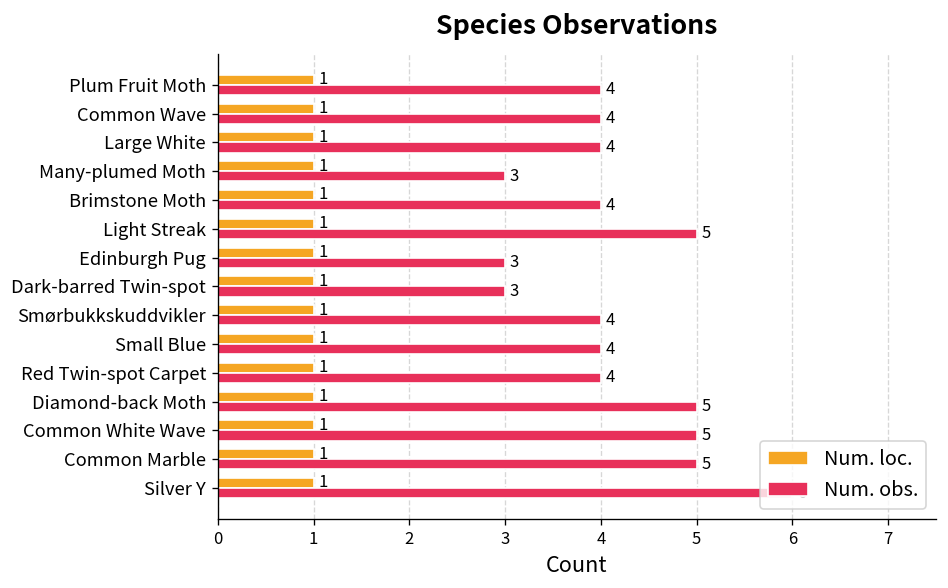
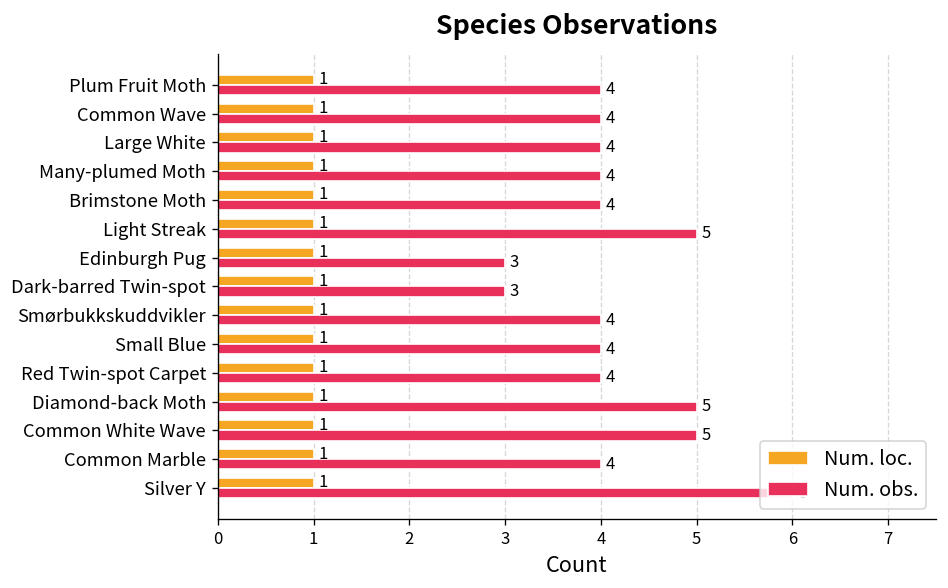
Num. obs., Many-plumed Moth: 3 -> 4
Num. obs., Common Marble: 5 -> 4
